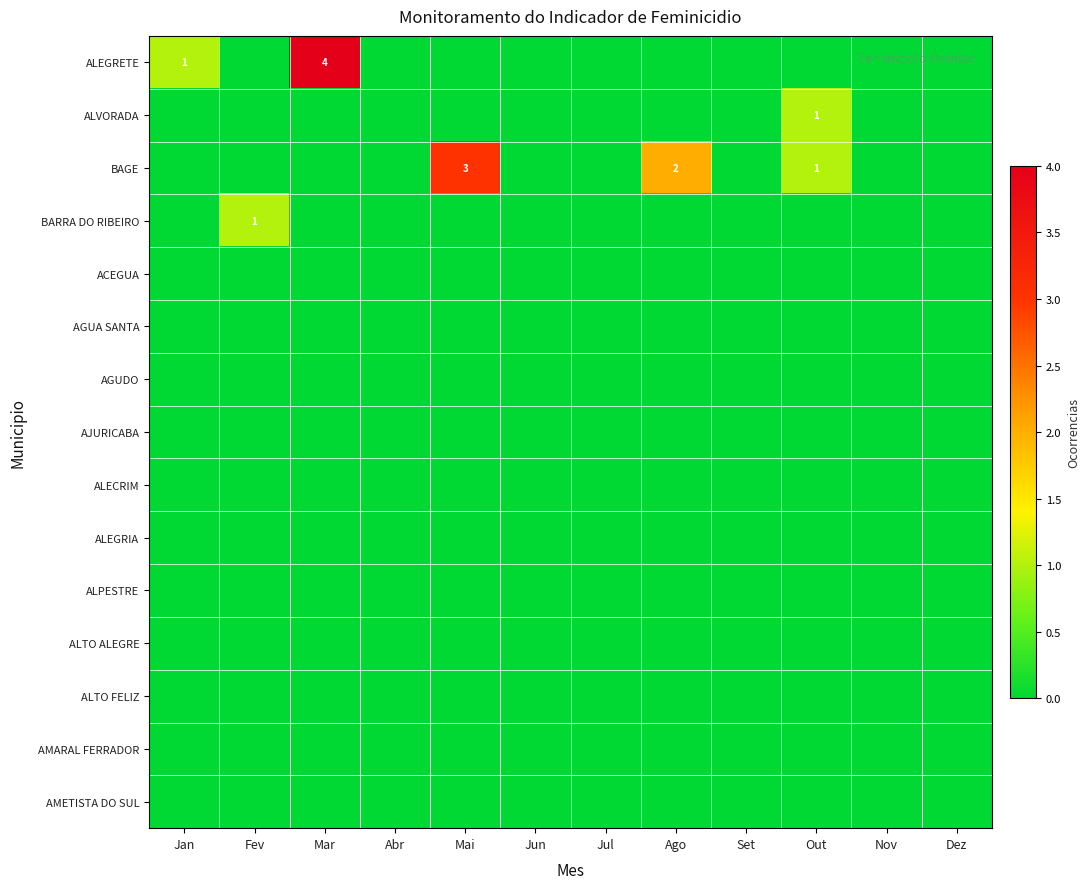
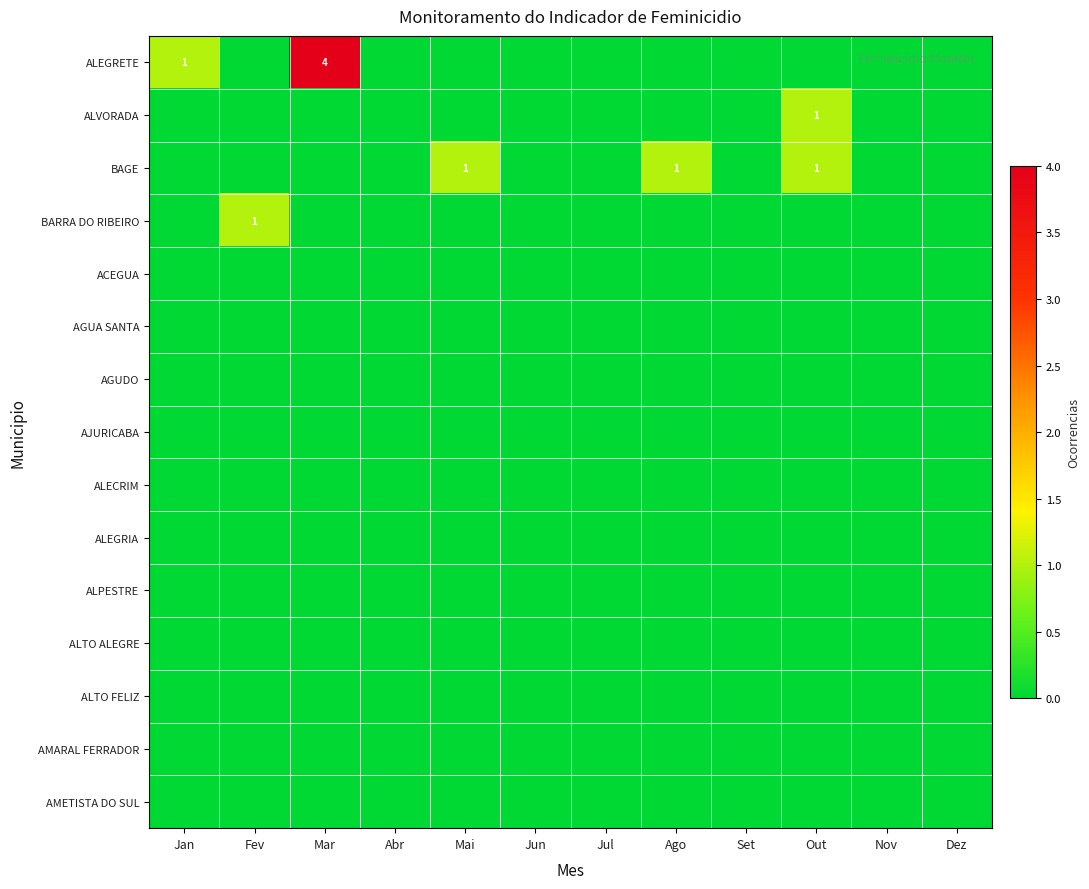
BAGE, Mai: 3 -> 1
BAGE, Ago: 2 -> 1
